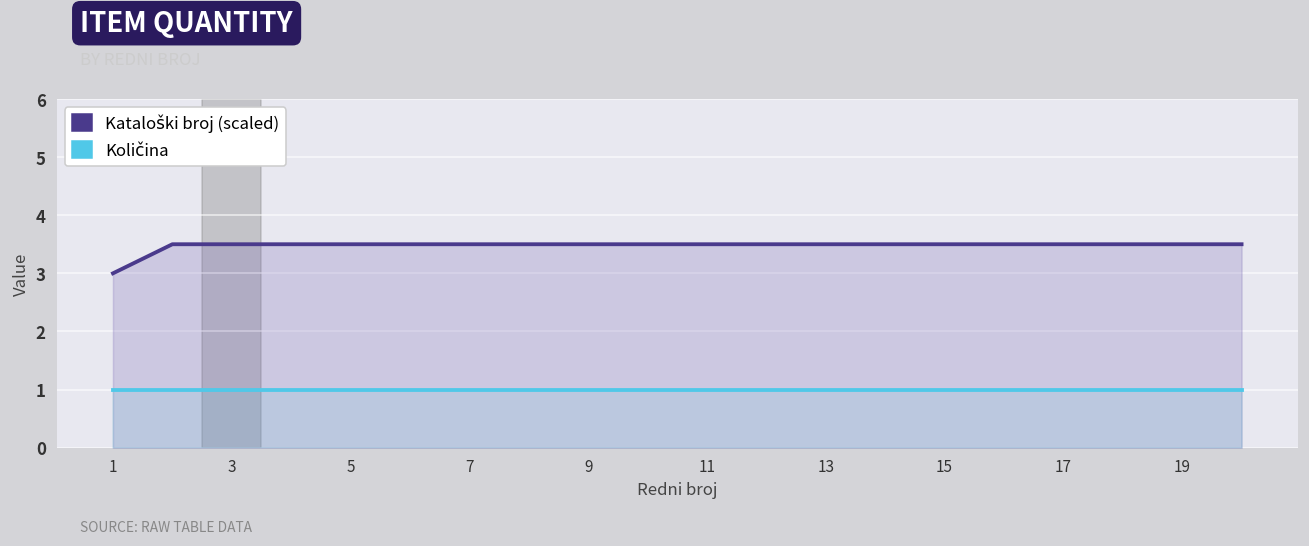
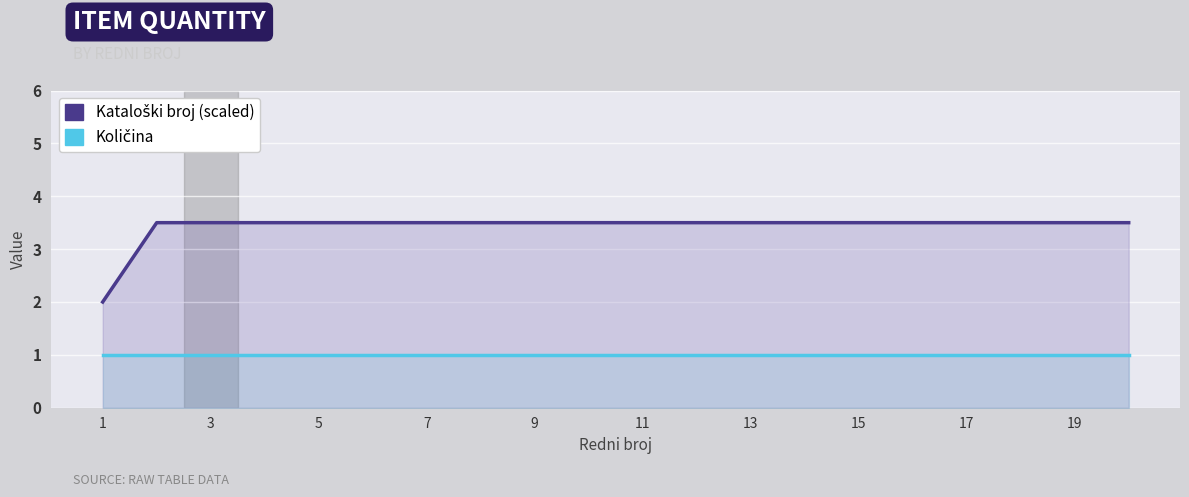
Kataloški broj (scaled), 1: 3 -> 2
